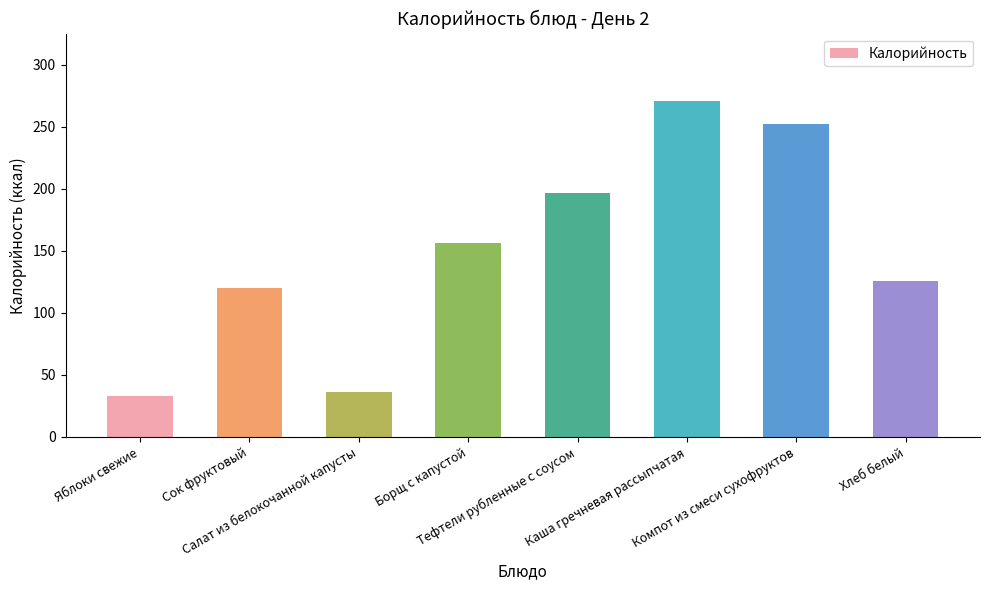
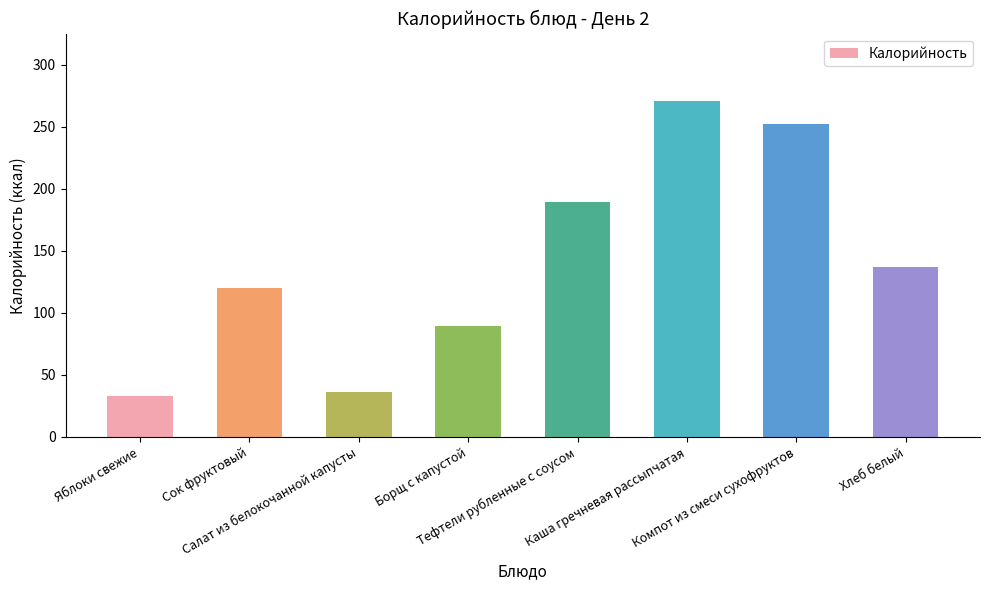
Борщ с капустой: 156 -> 89
Тефтели рубленные с соусом: 197 -> 189
Хлеб белый: 126 -> 137
